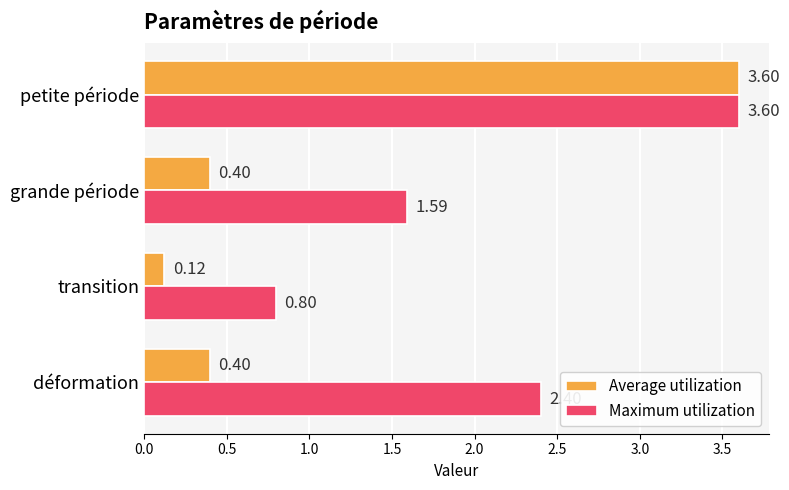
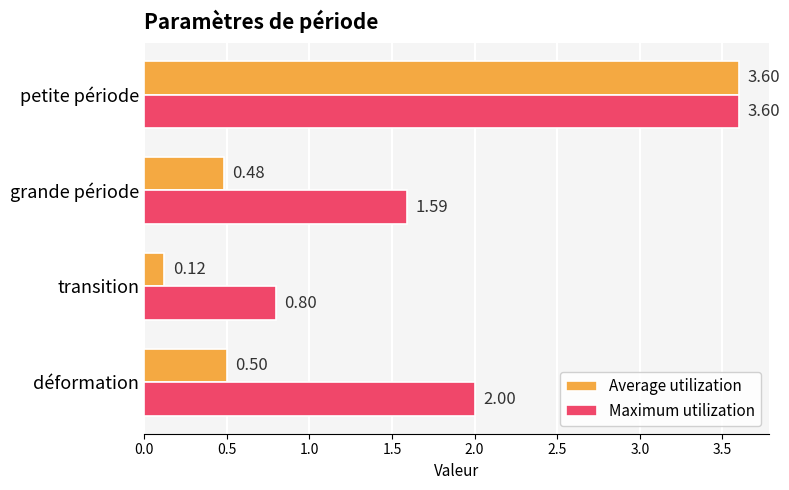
Average utilization, grande période: 0.40 -> 0.48
Average utilization, déformation: 0.40 -> 0.50
Maximum utilization, déformation: 2.4 -> 2.0
